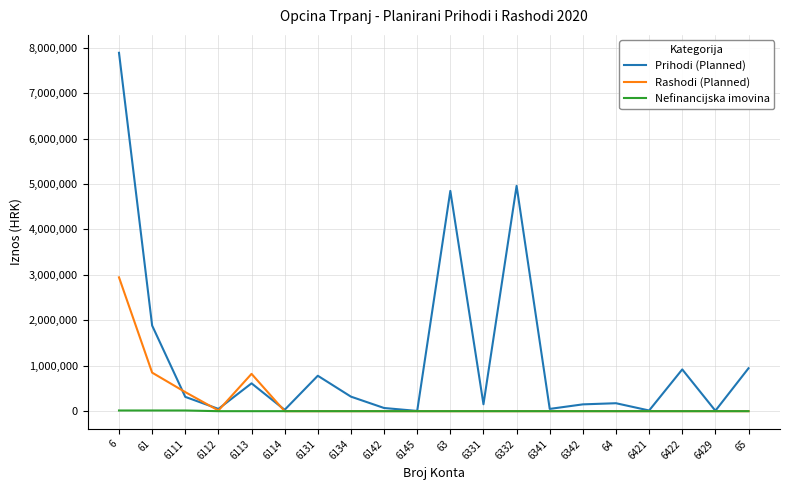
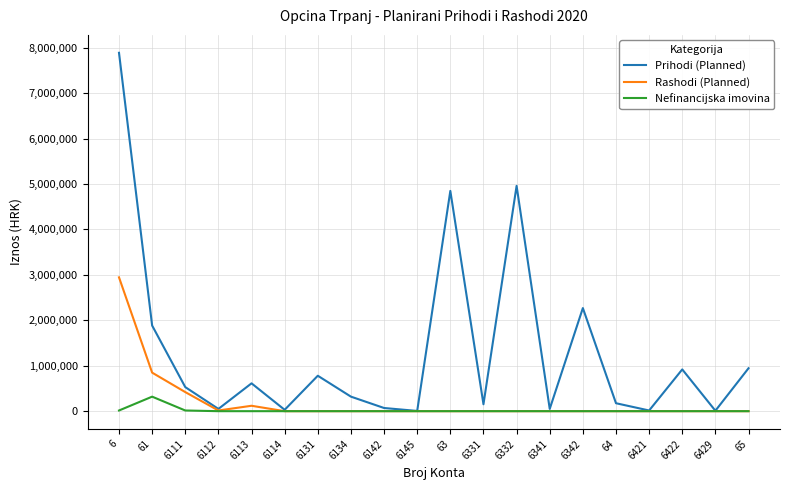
Nefinancijska imovina, 61: 0 -> 300,000
Prihodi (Planned), 6111: 300,000 -> 500,000
Rashodi (Planned), 6113: 800,000 -> 100,000
Prihodi (Planned), 6342: 200,000 -> 2,300,000
